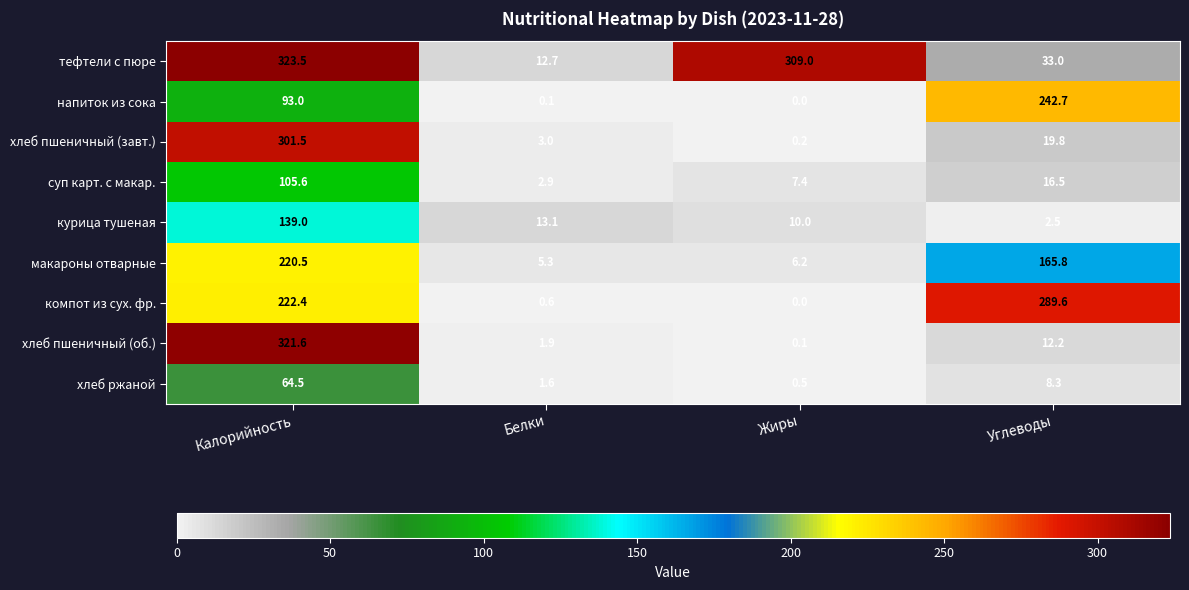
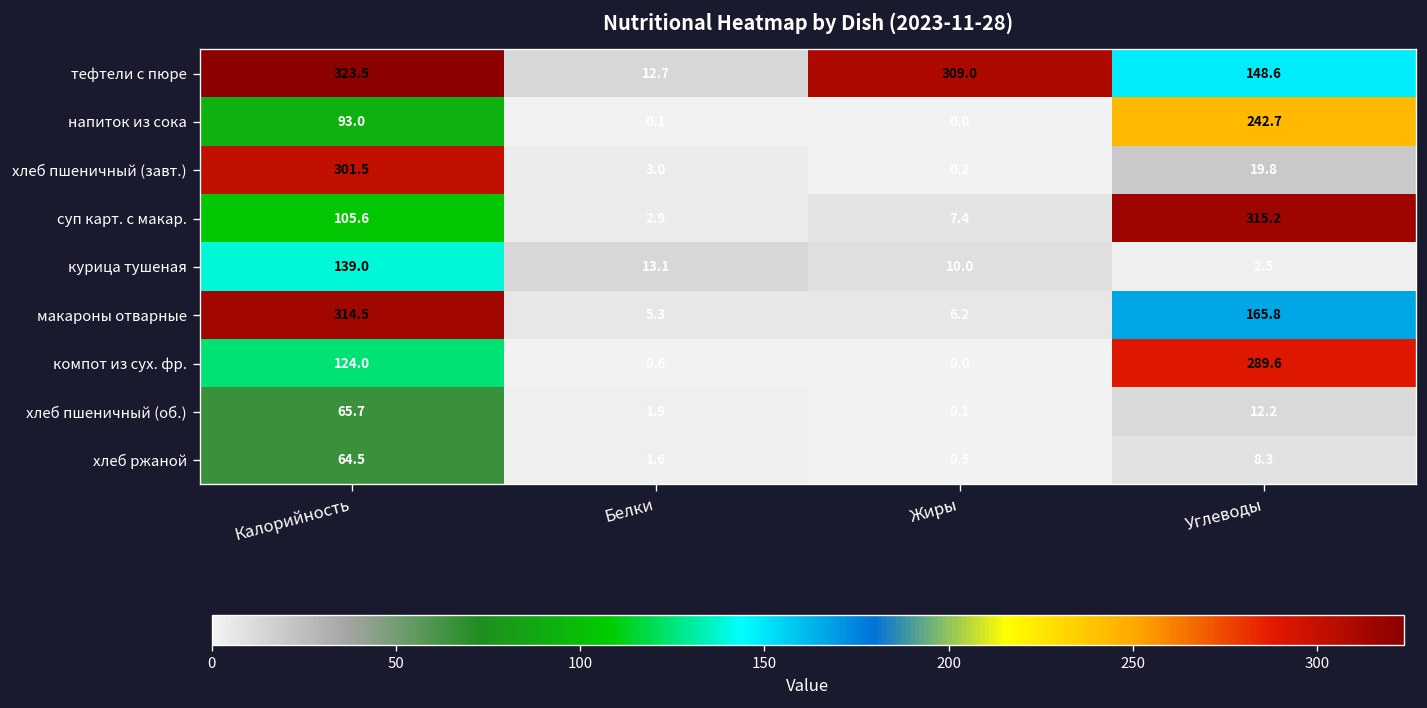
тефтели с пюре, Углеводы: 33.0 -> 148.6
суп карт. с макар., Углеводы: 16.5 -> 315.2
макароны отварные, Калорийность: 220.5 -> 314.5
компот из сух. фр., Калорийность: 222.4 -> 124.0
хлеб пшеничный (об.), Калорийность: 321.6 -> 65.7
